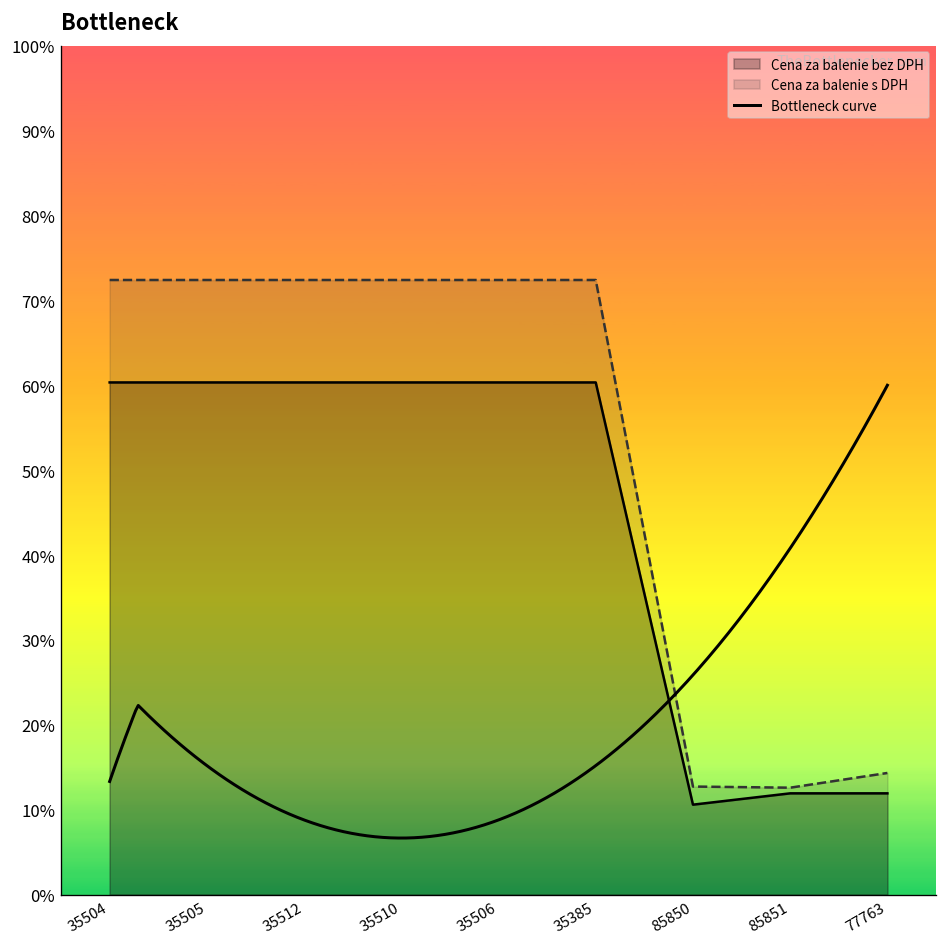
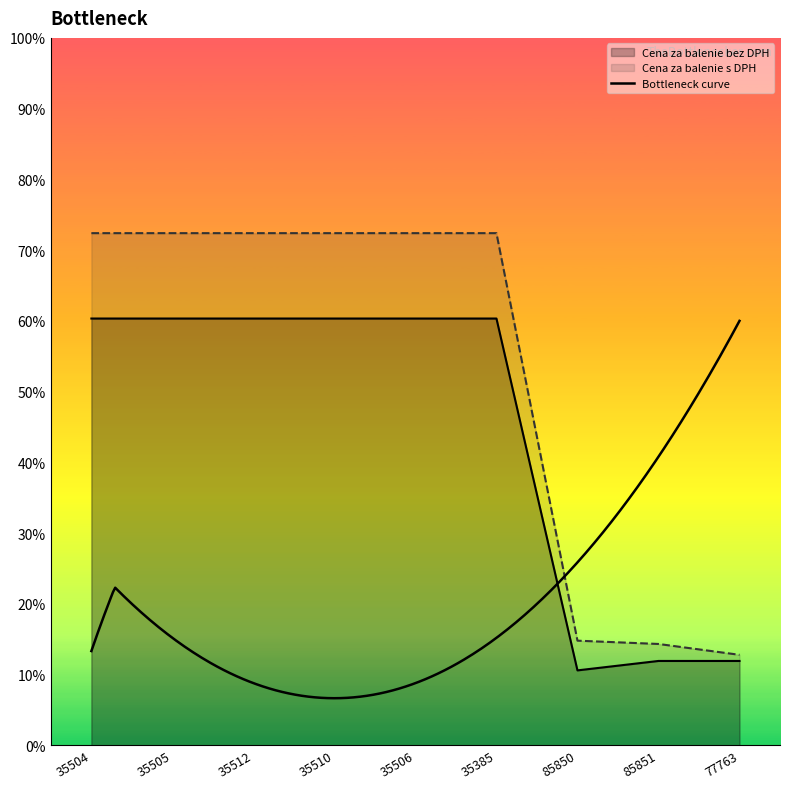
Cena za balenie s DPH, 85850: 13% -> 15%
Cena za balenie s DPH, 85851: 13% -> 14%
Cena za balenie s DPH, 77763: 14% -> 13%
